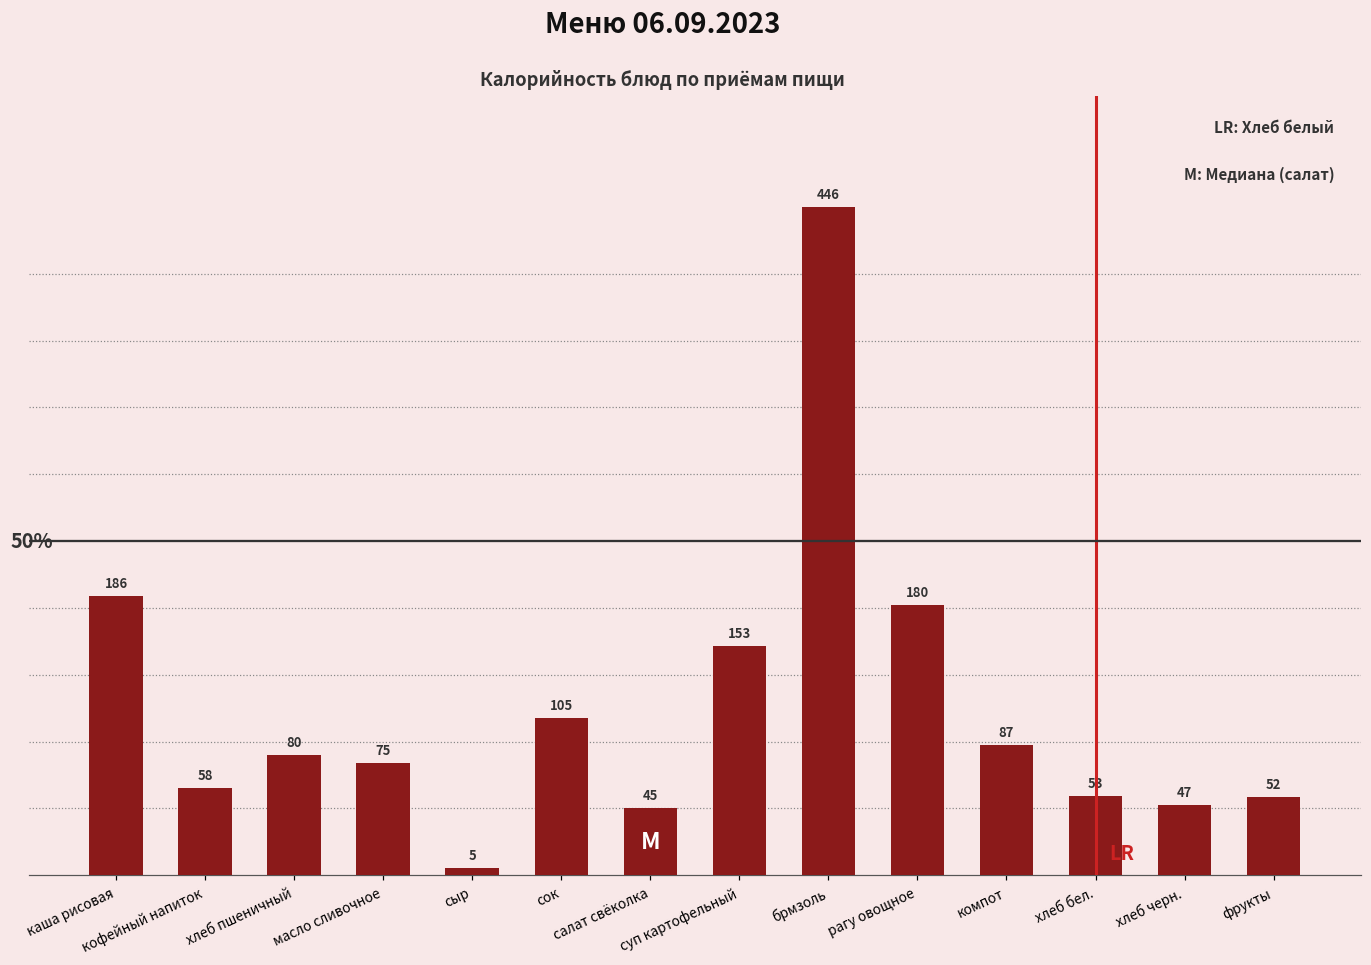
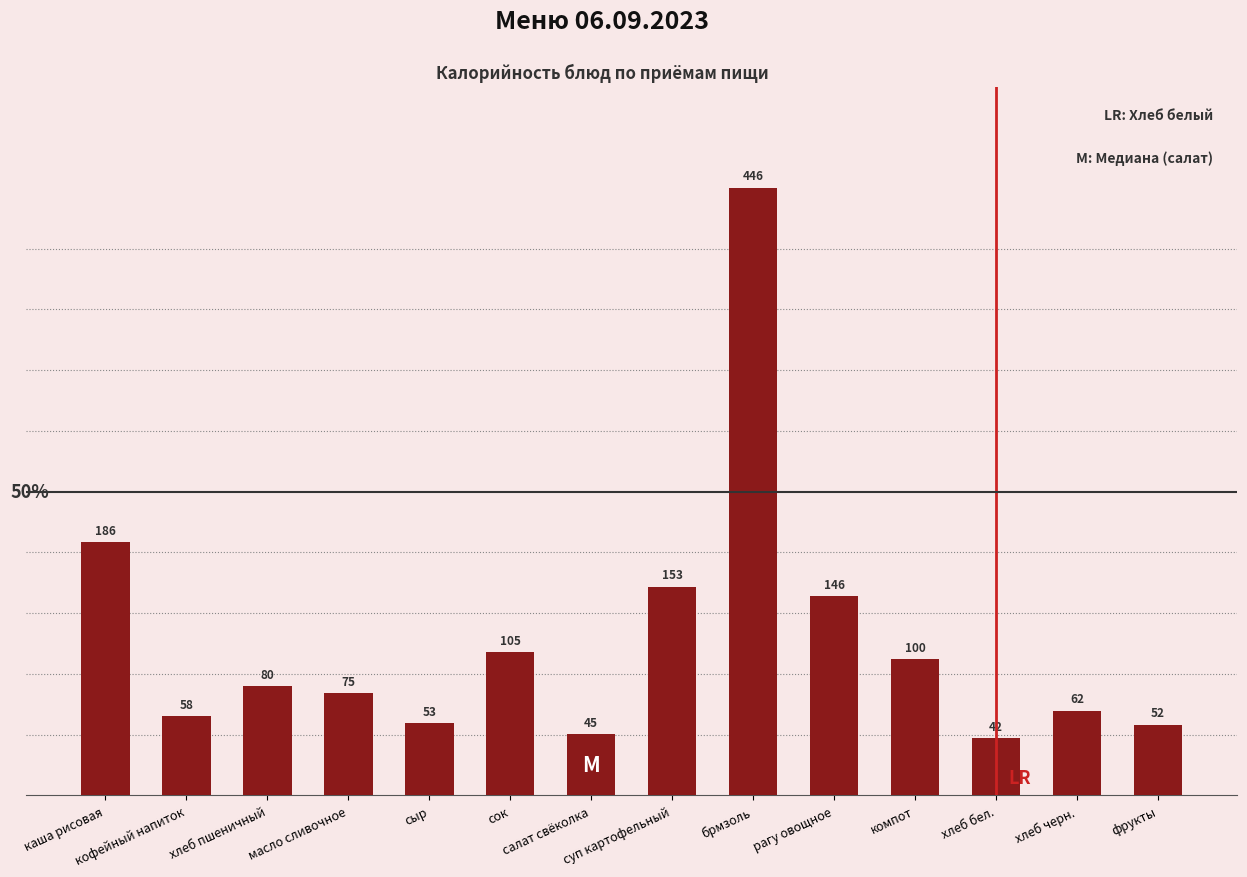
сыр: 5 -> 53
рагу овощное: 180 -> 146
компот: 87 -> 100
хлеб бел.: 53 -> 42
хлеб черн.: 47 -> 62
